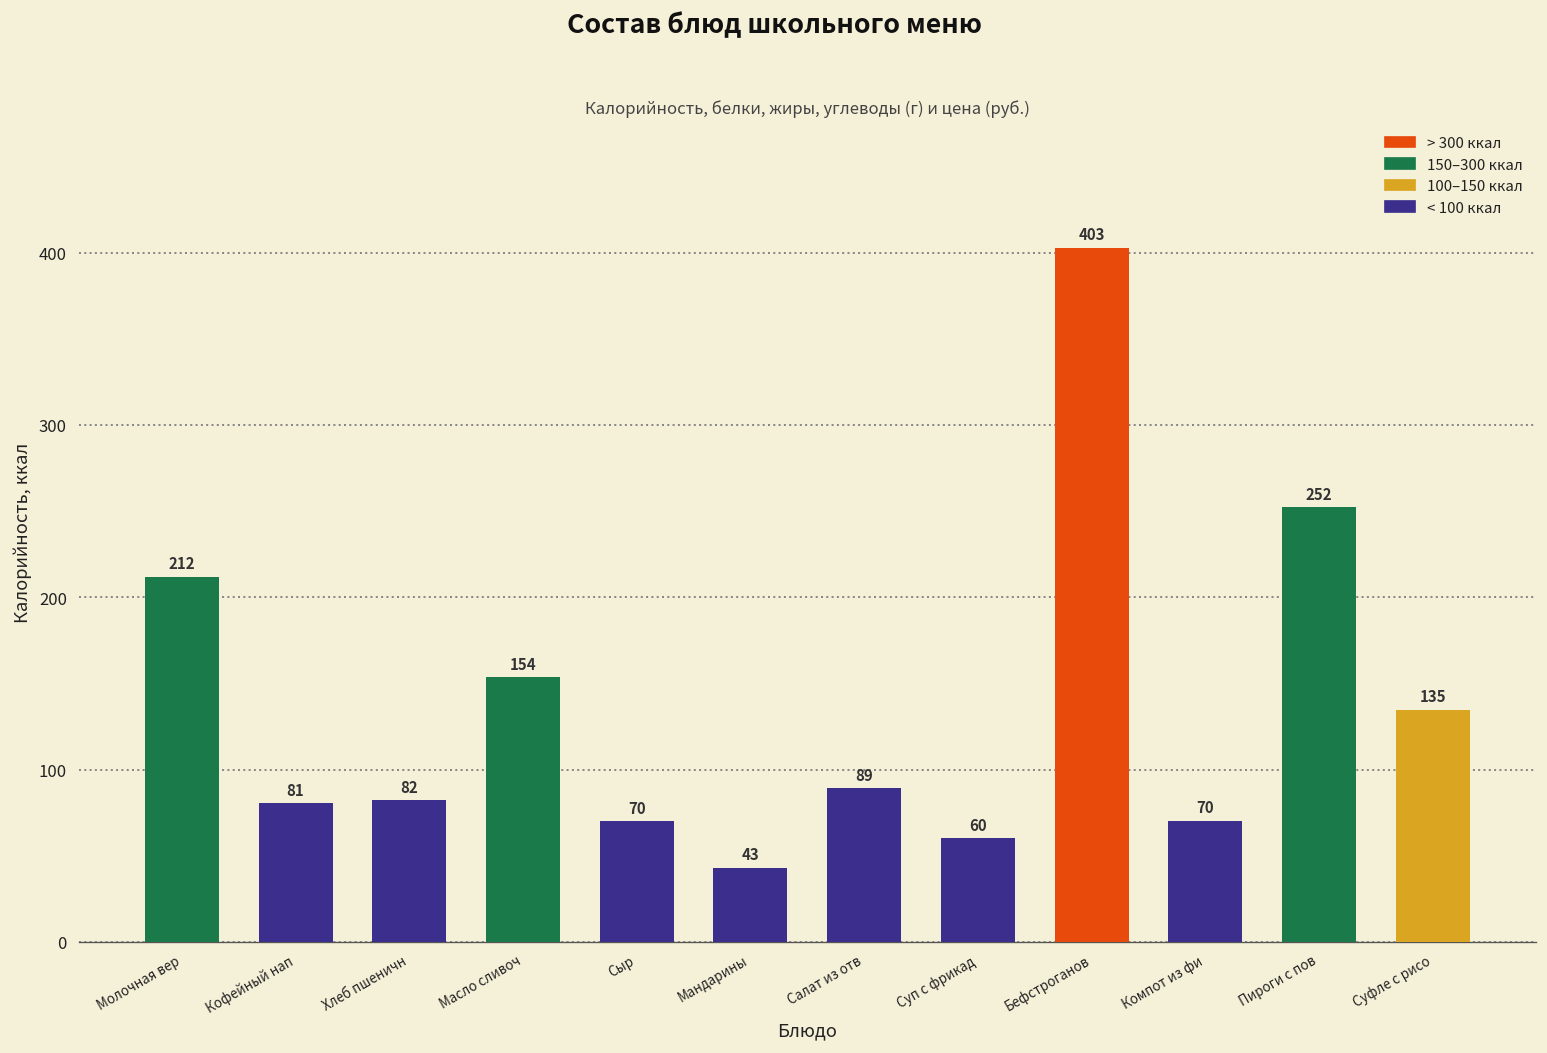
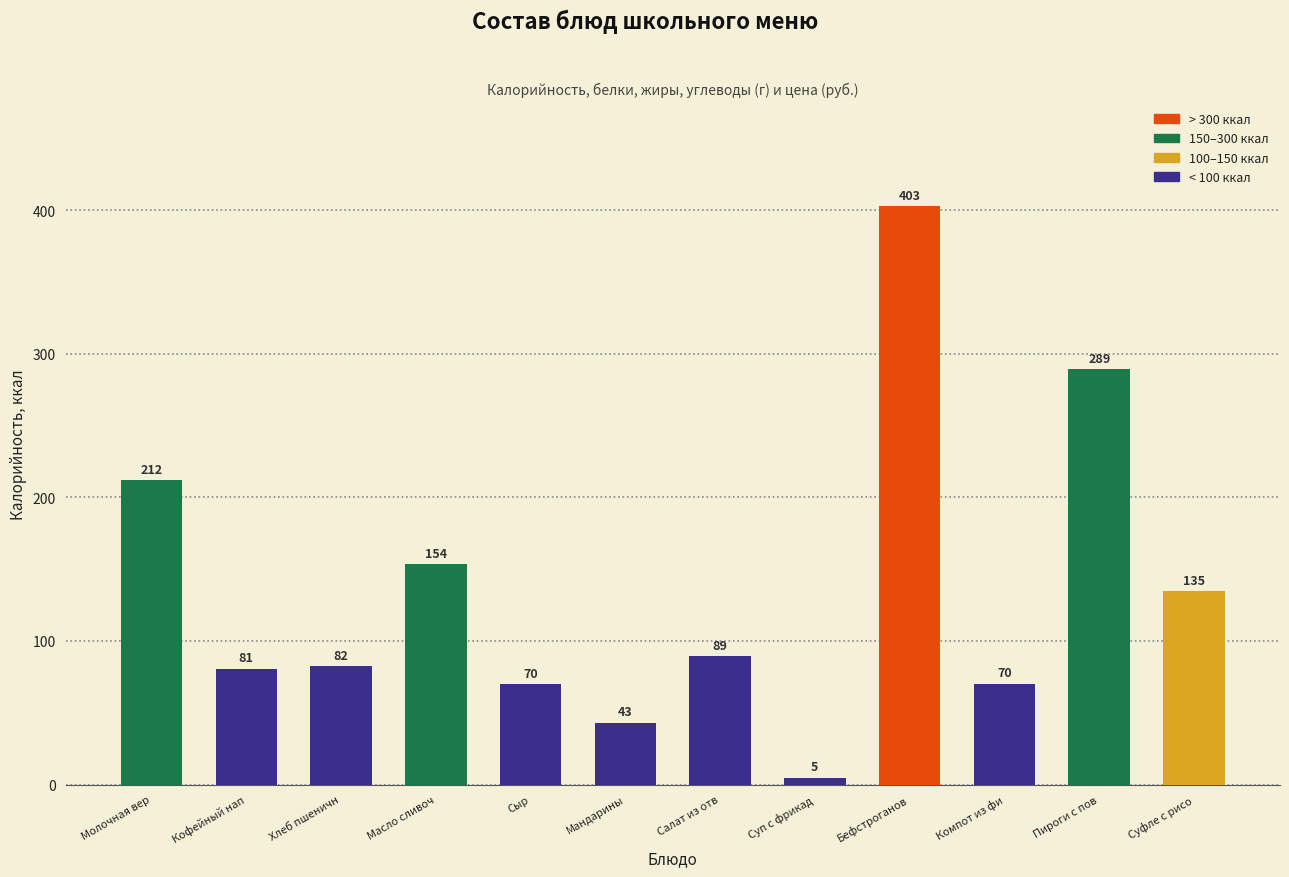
Суп с фрикад: 60 -> 5
Пироги с пов: 252 -> 289
